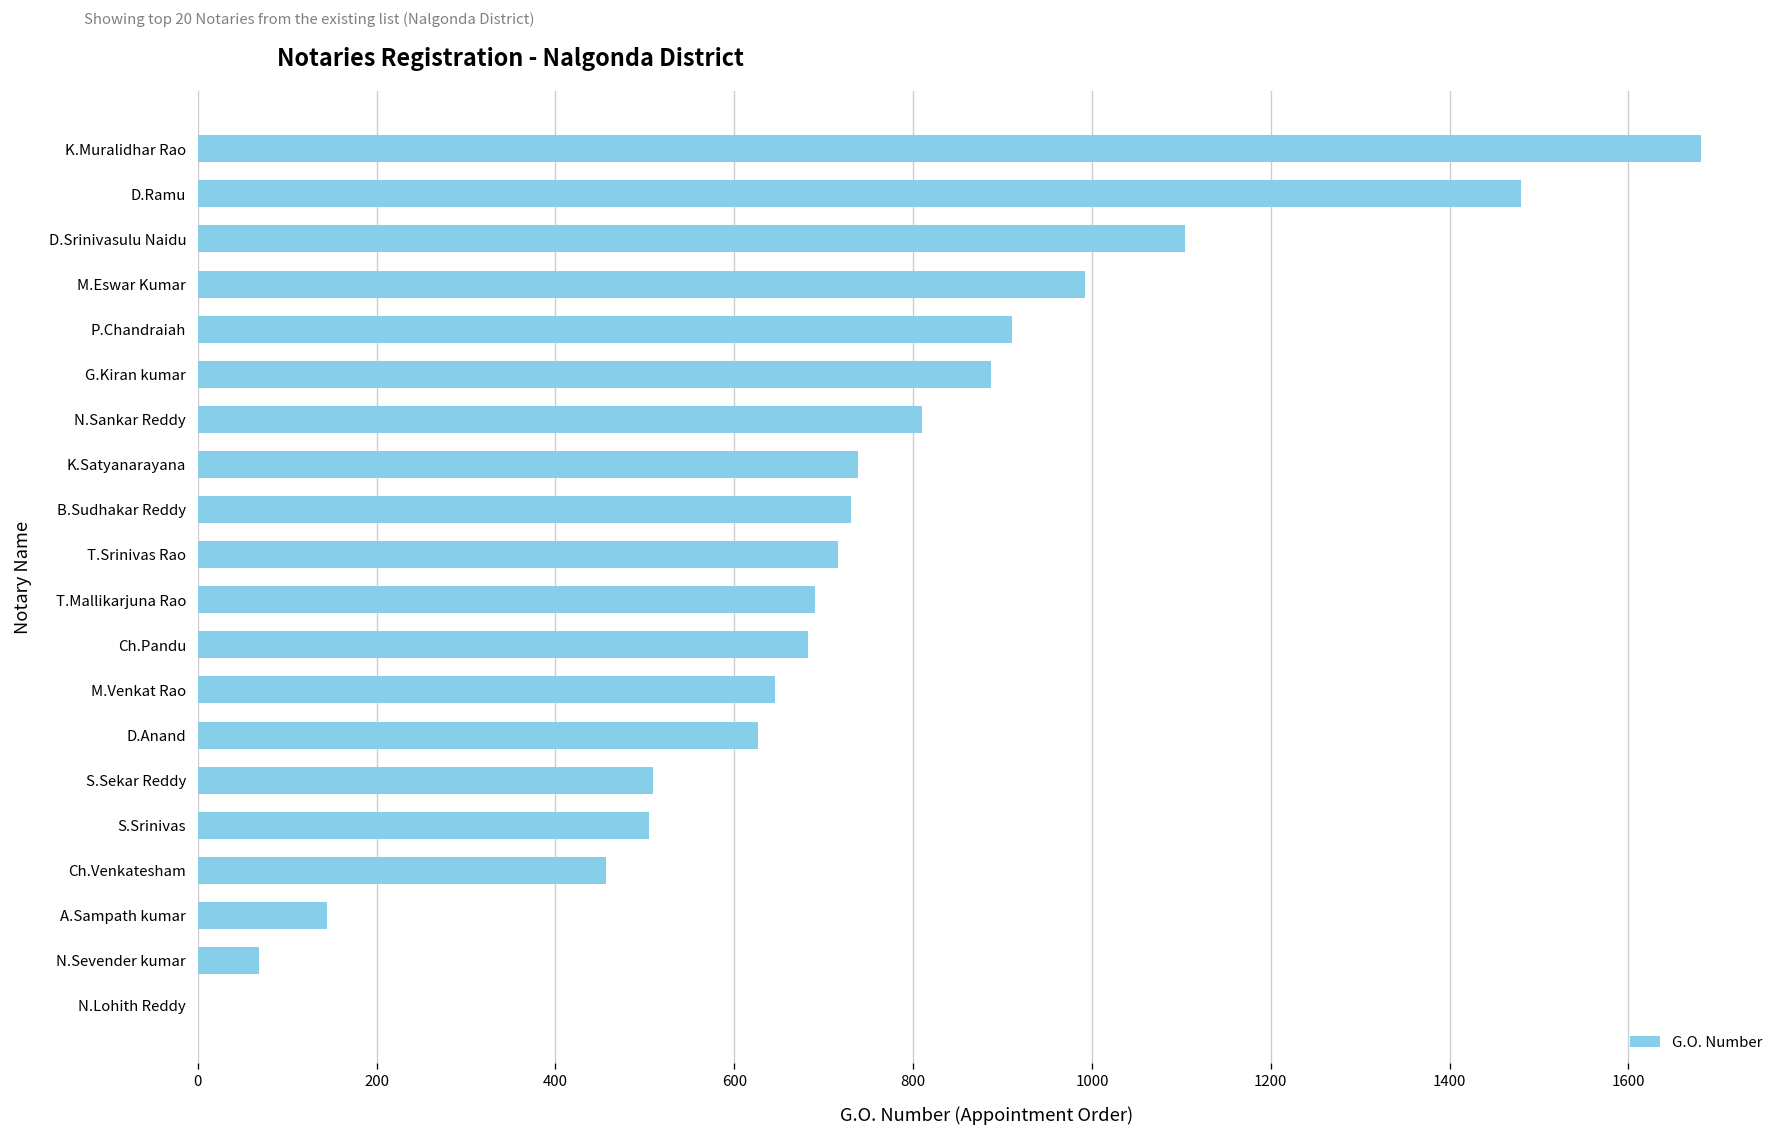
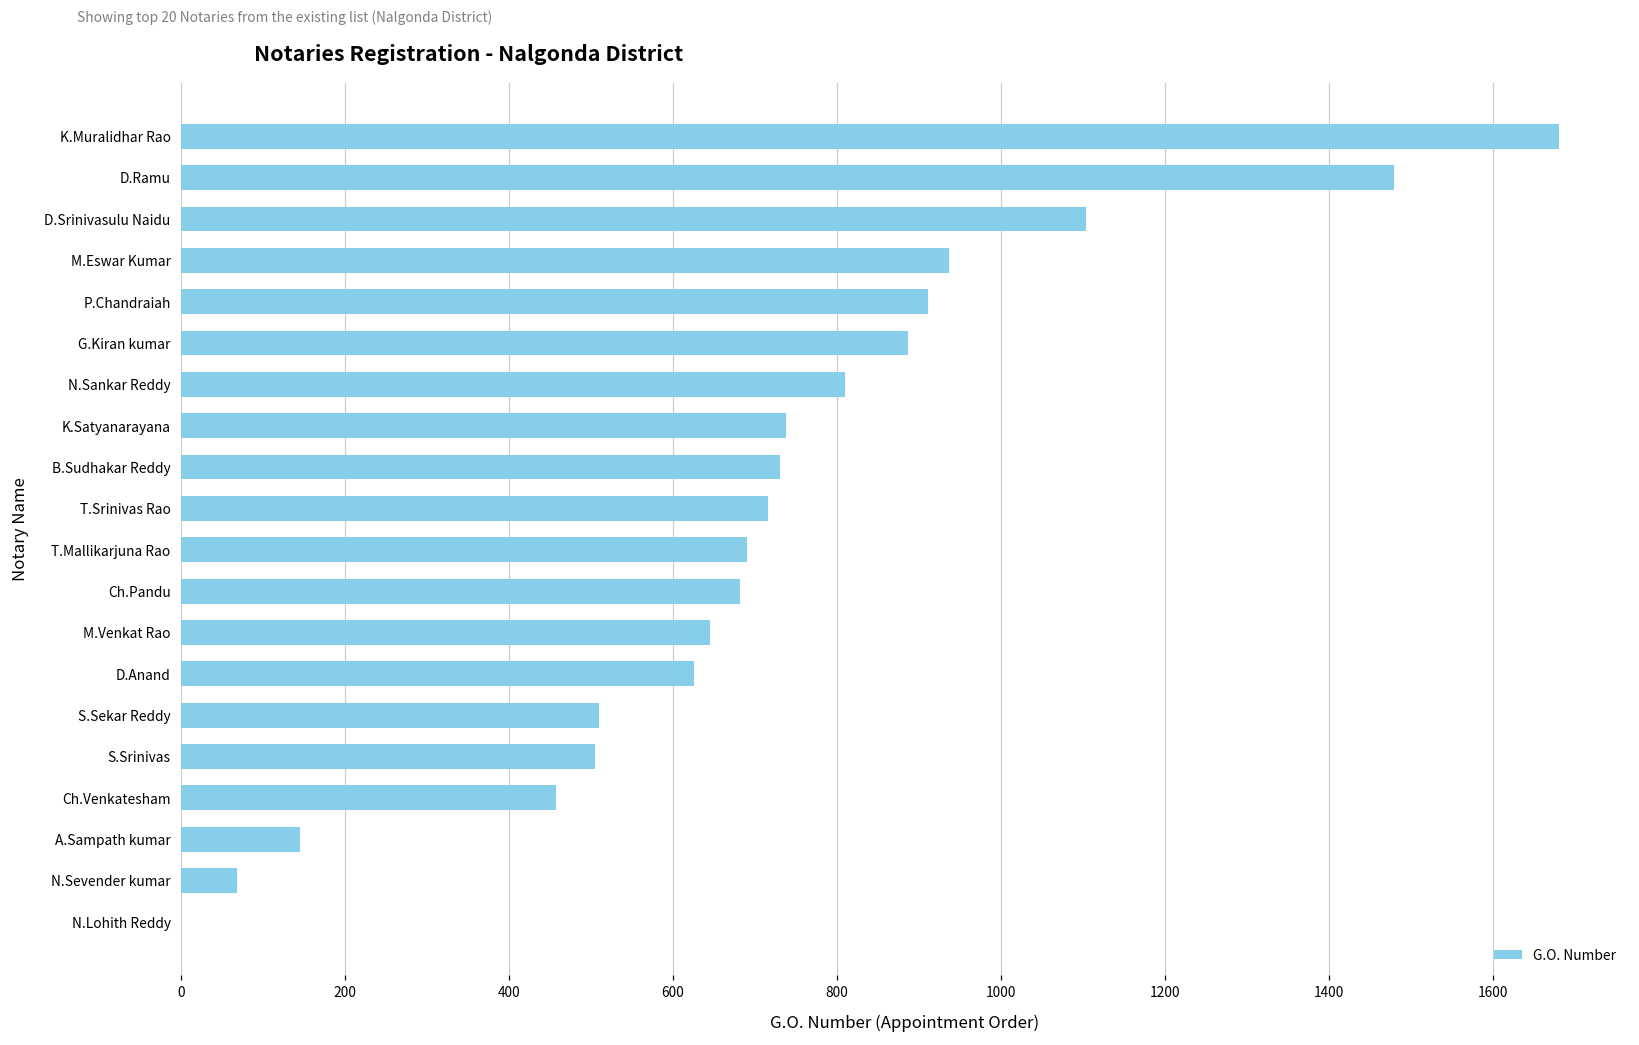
M.Eswar Kumar: 990 -> 940
